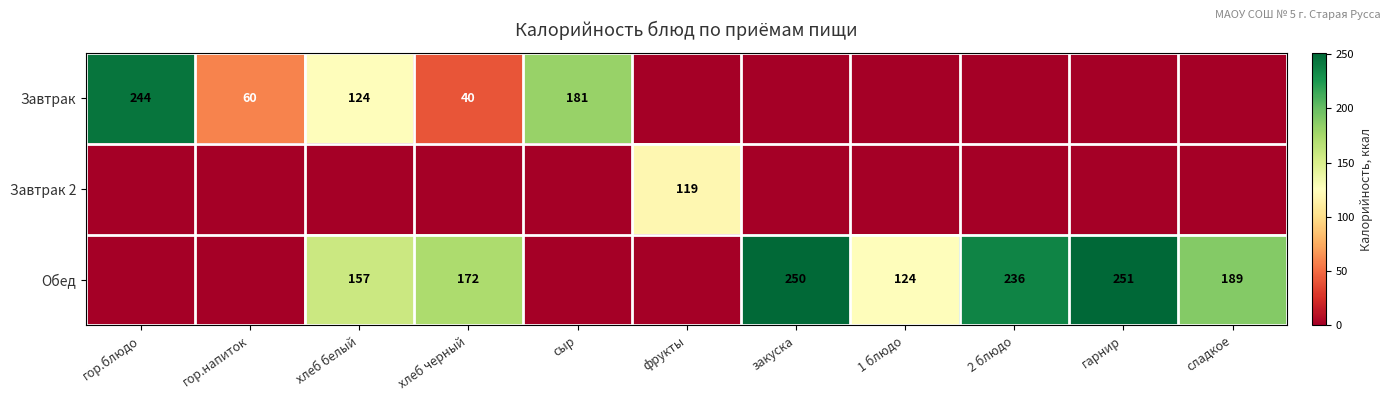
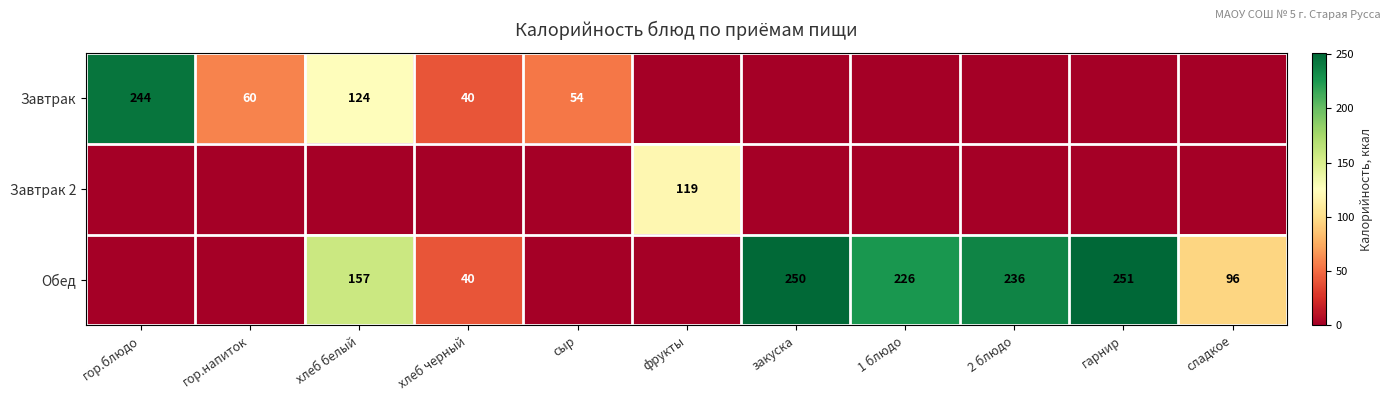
Завтрак, сыр: 181 -> 54
Обед, хлеб черный: 172 -> 40
Обед, 1 блюдо: 124 -> 226
Обед, сладкое: 189 -> 96
